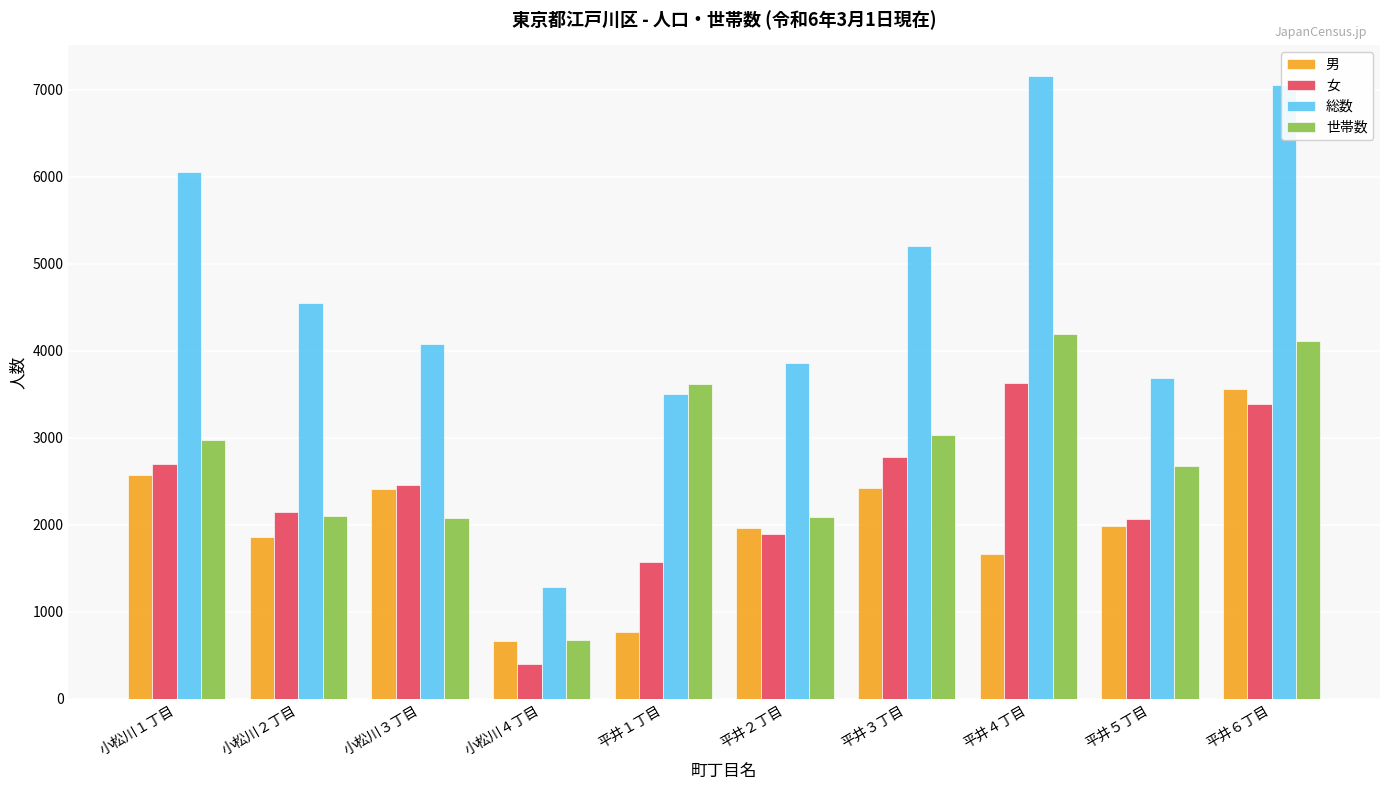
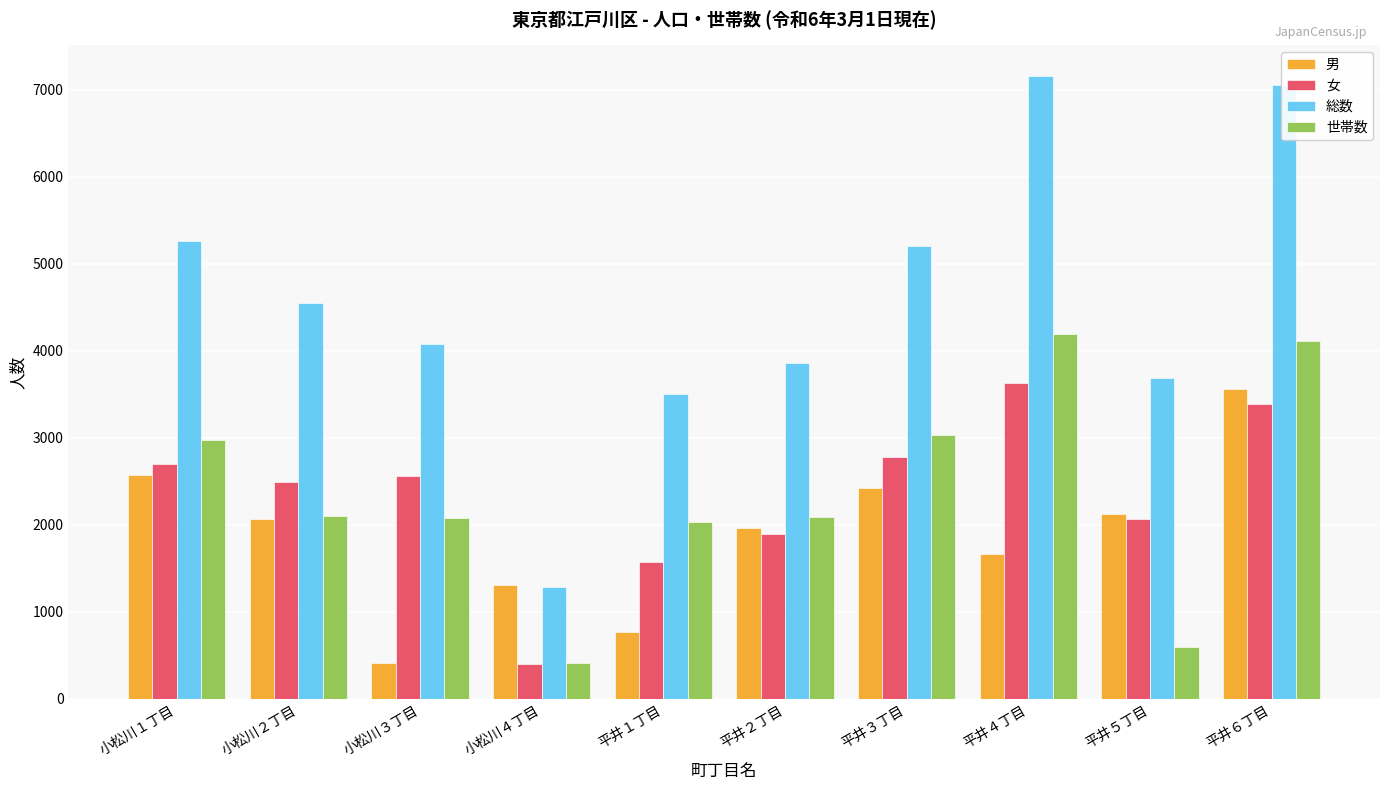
総数, 小松川１丁目: 6100 -> 5300
男, 小松川２丁目: 1900 -> 2100
女, 小松川２丁目: 2100 -> 2500
男, 小松川３丁目: 2400 -> 400
女, 小松川３丁目: 2500 -> 2600
男, 小松川４丁目: 700 -> 1300
世帯数, 小松川４丁目: 700 -> 400
世帯数, 平井１丁目: 3600 -> 2000
男, 平井５丁目: 2000 -> 2100
世帯数, 平井５丁目: 2700 -> 600
